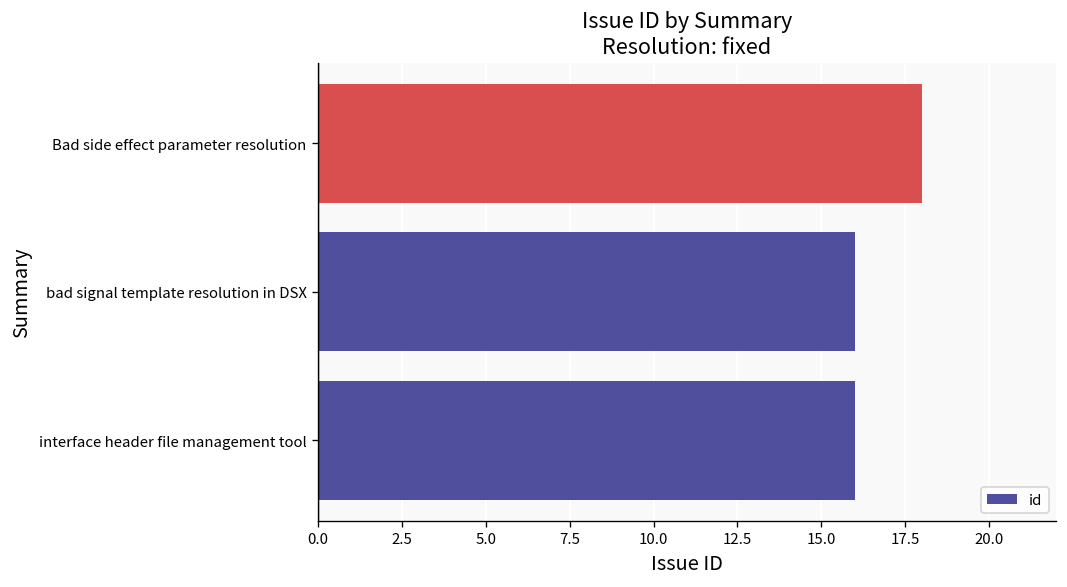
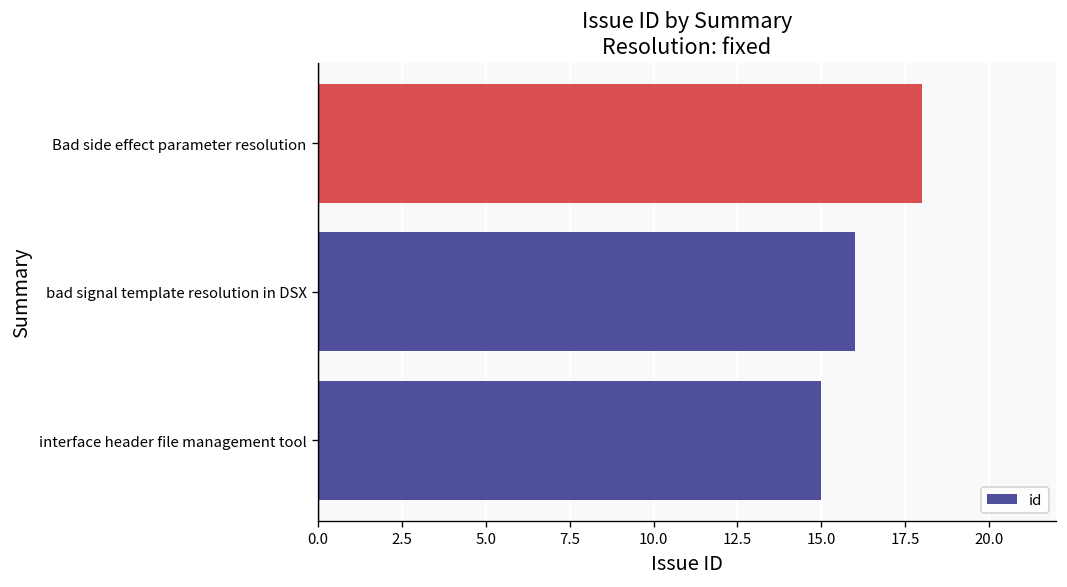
interface header file management tool: 16 -> 15
